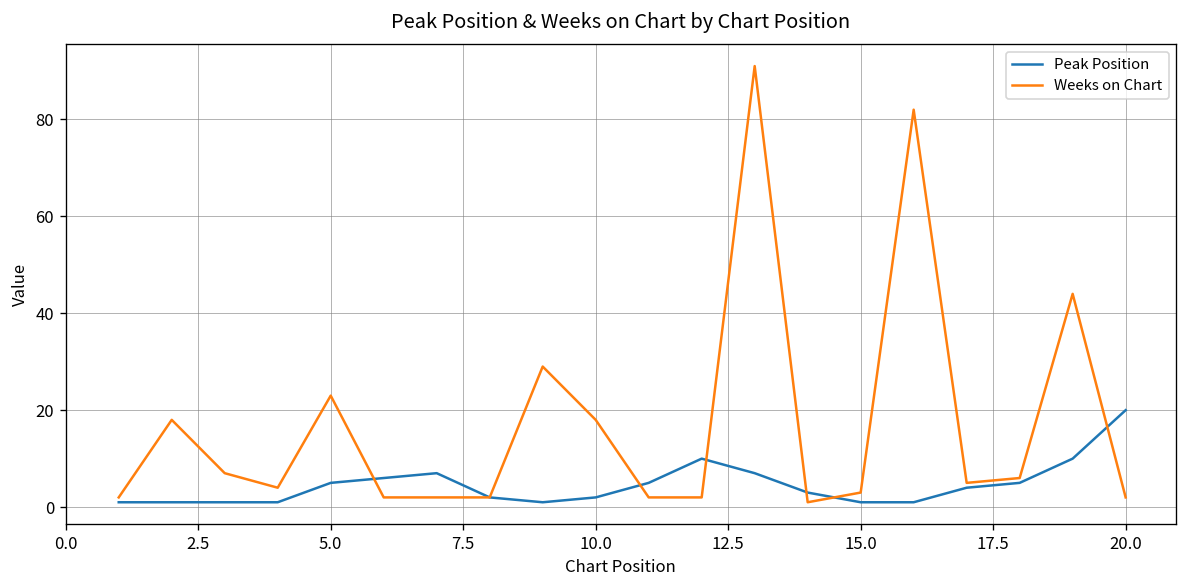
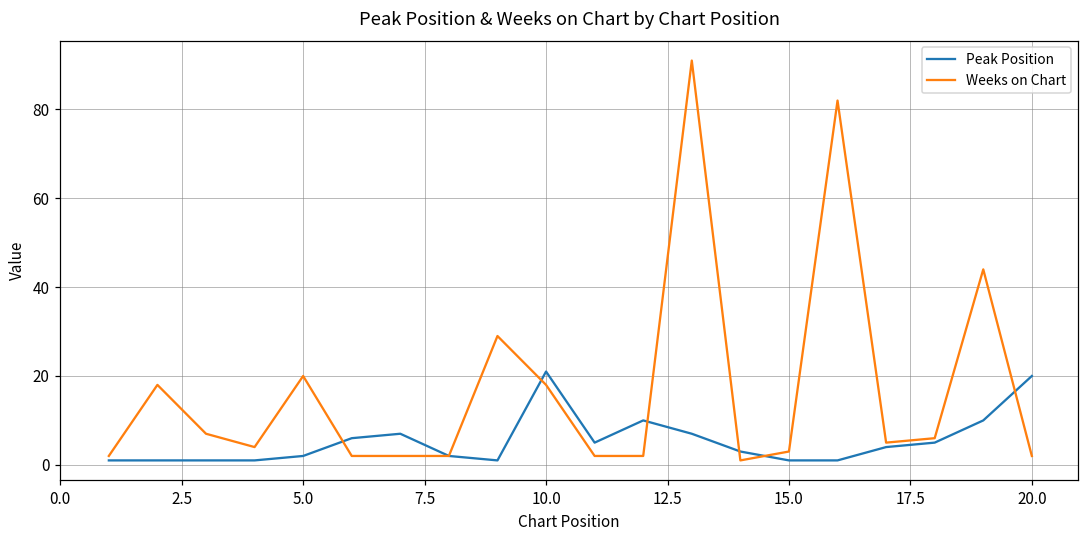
Peak Position, 5.0: 5 -> 2
Weeks on Chart, 5.0: 23 -> 20
Peak Position, 10.0: 2 -> 21
